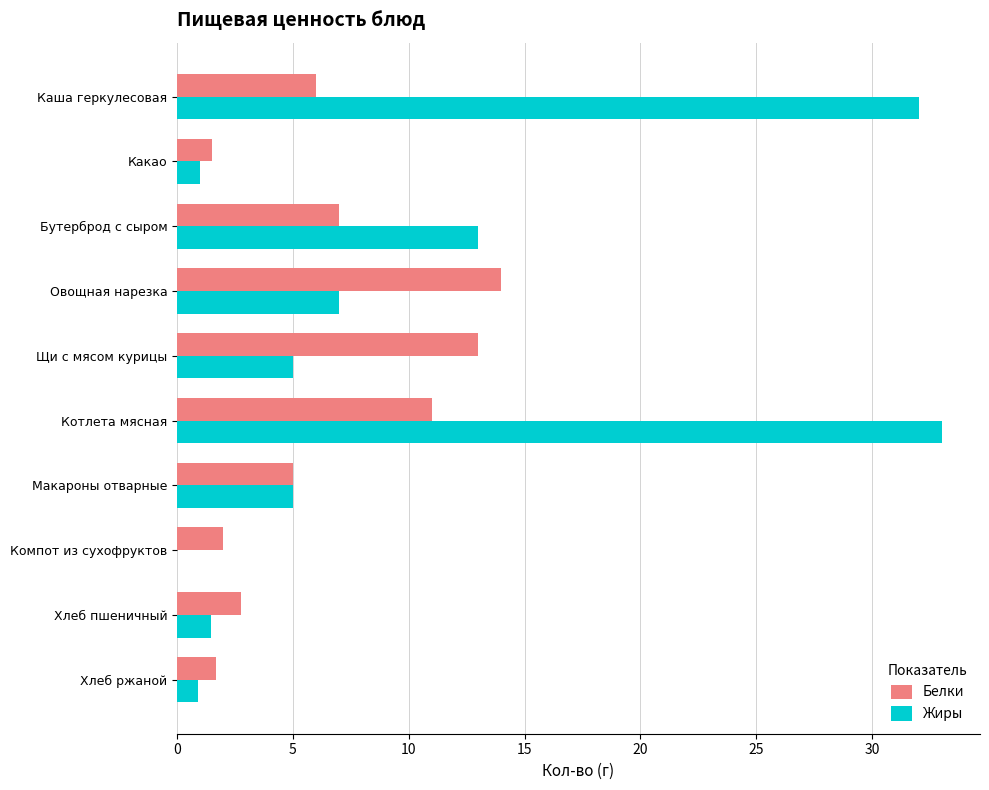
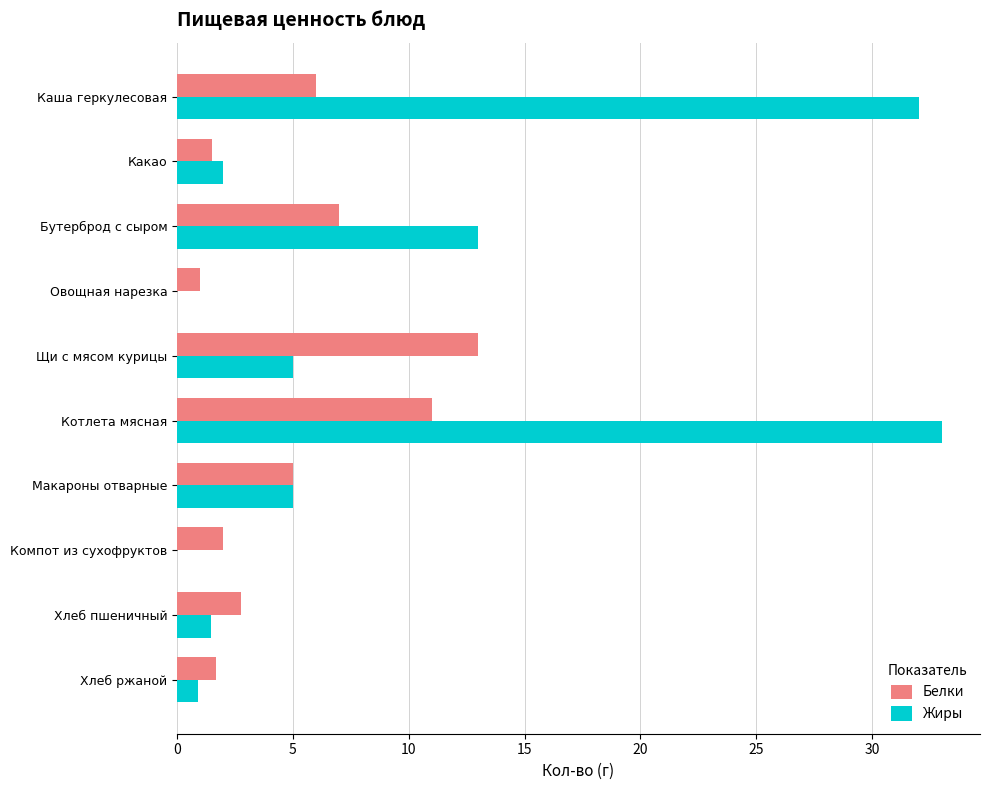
Жиры, Какао: 1 -> 2
Белки, Овощная нарезка: 14 -> 1
Жиры, Овощная нарезка: 7 -> 0
